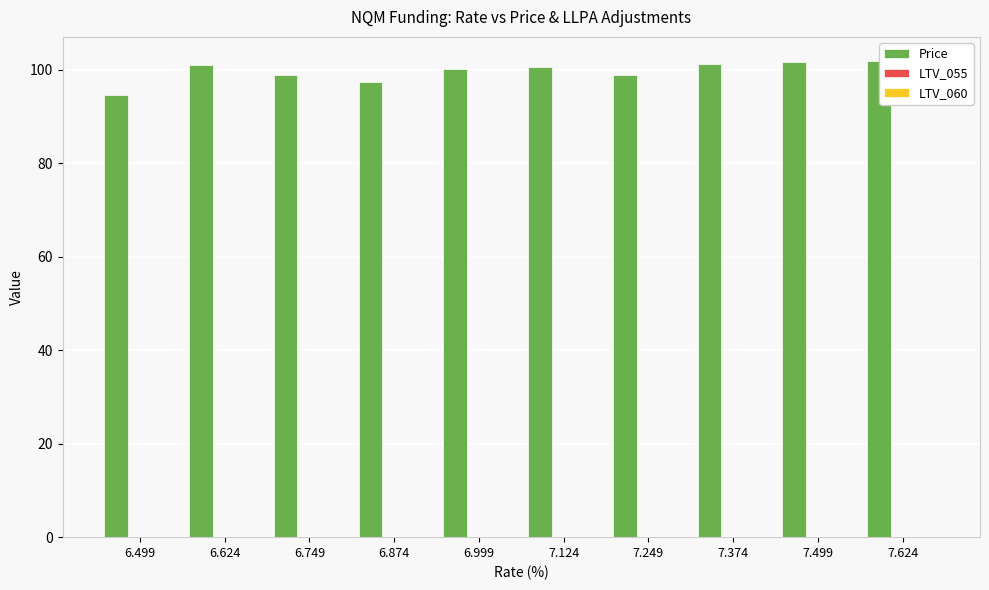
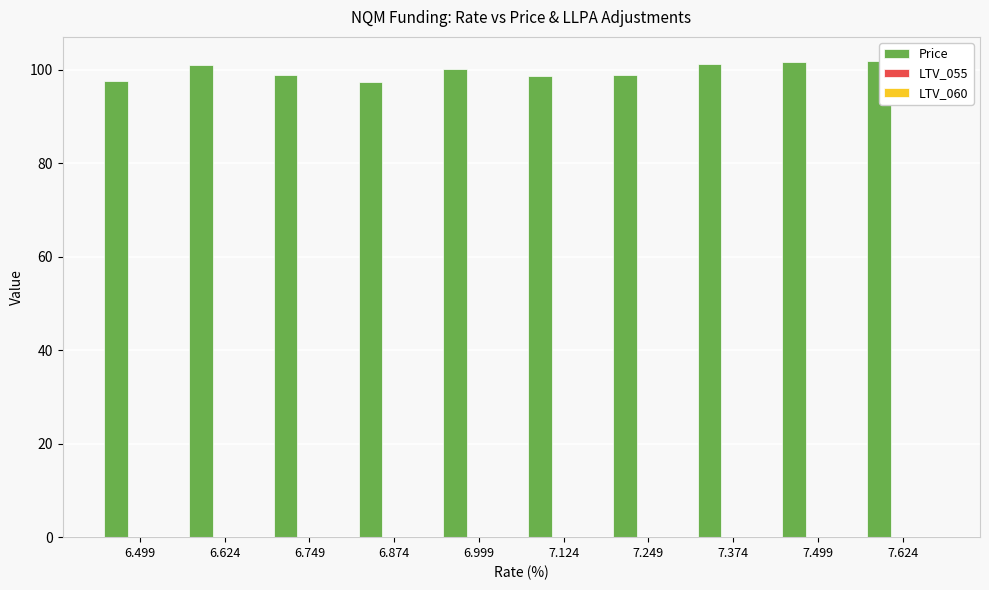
Price, 6.499: 95 -> 98
Price, 7.124: 101 -> 99
